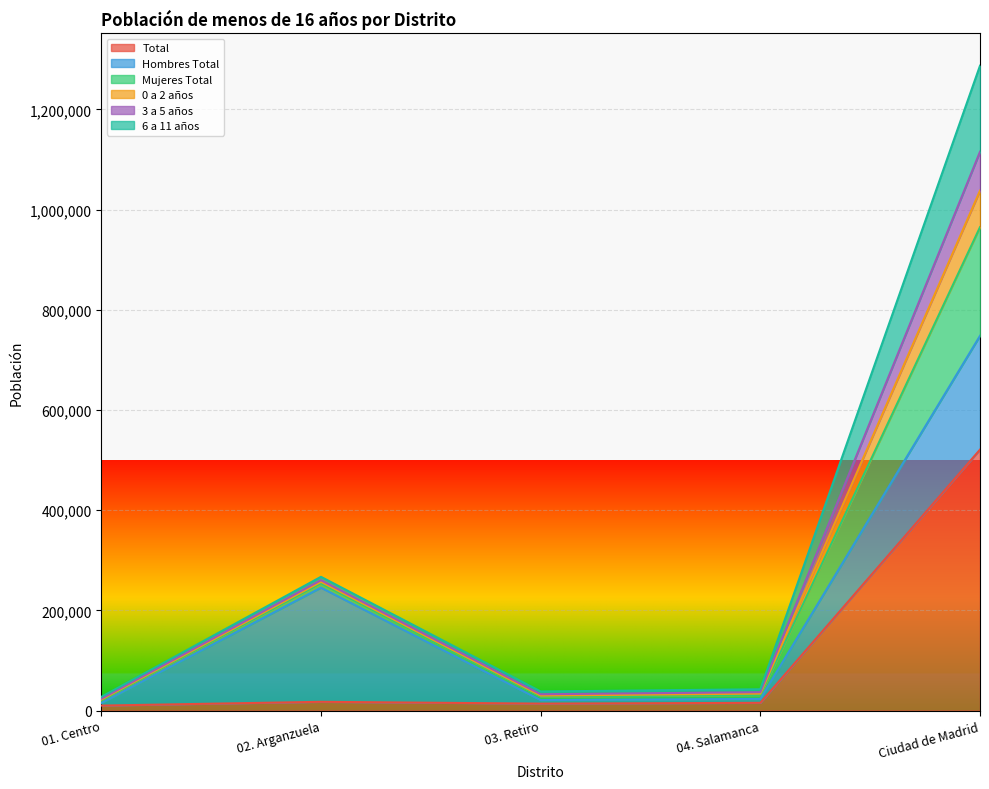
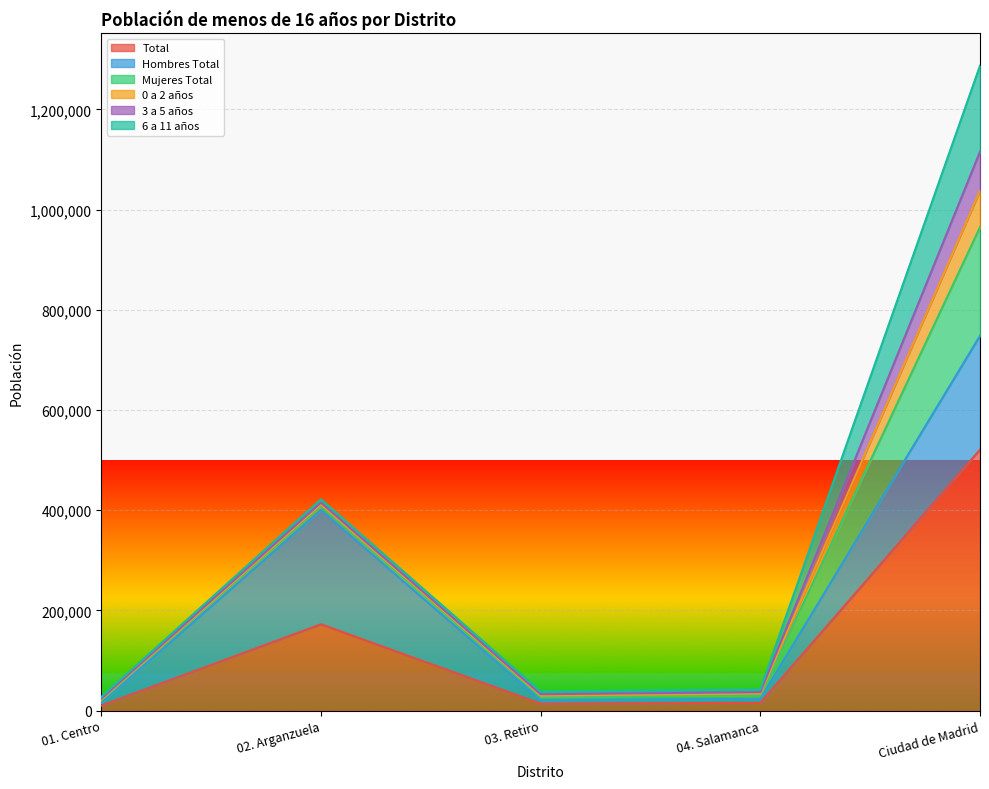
Total, 02. Arganzuela: 20,000 -> 170,000
